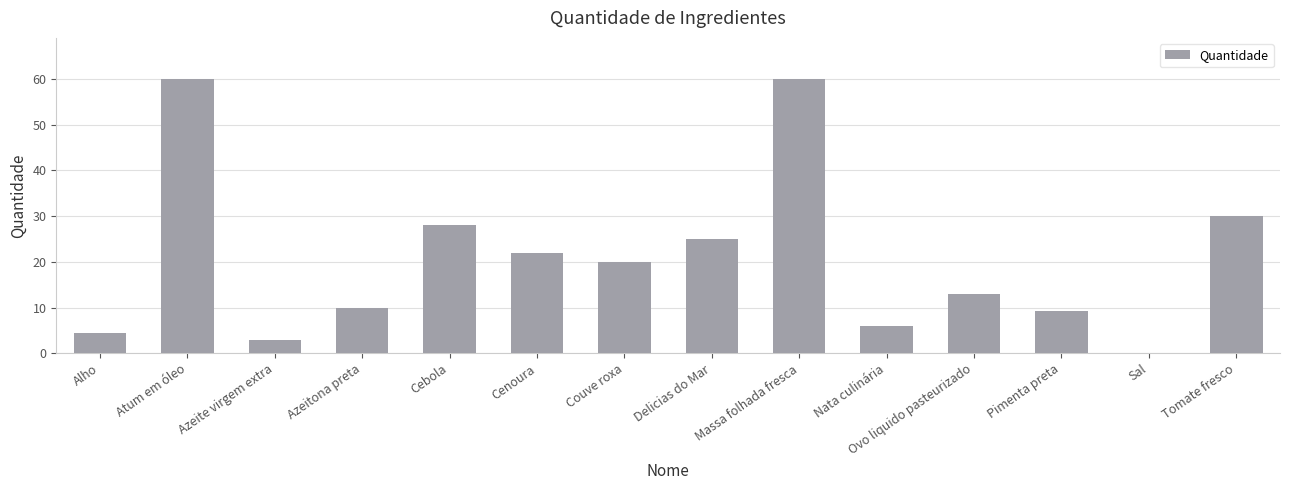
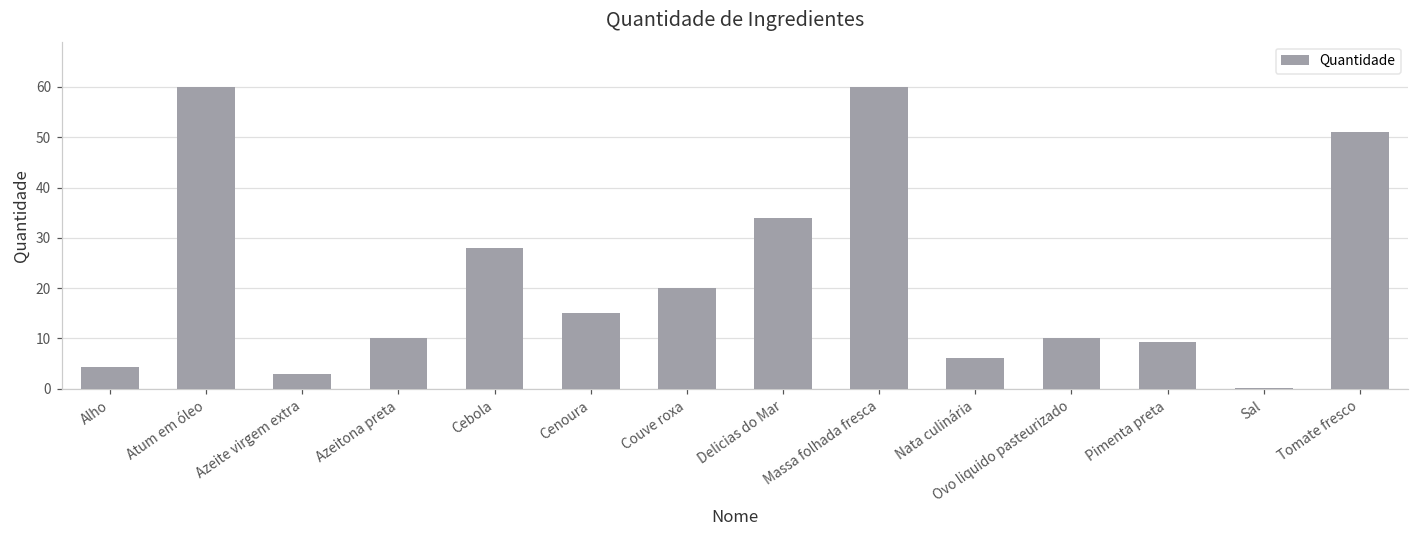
Cenoura: 22 -> 15
Delicias do Mar: 25 -> 34
Ovo liquido pasteurizado: 13 -> 10
Tomate fresco: 30 -> 51
